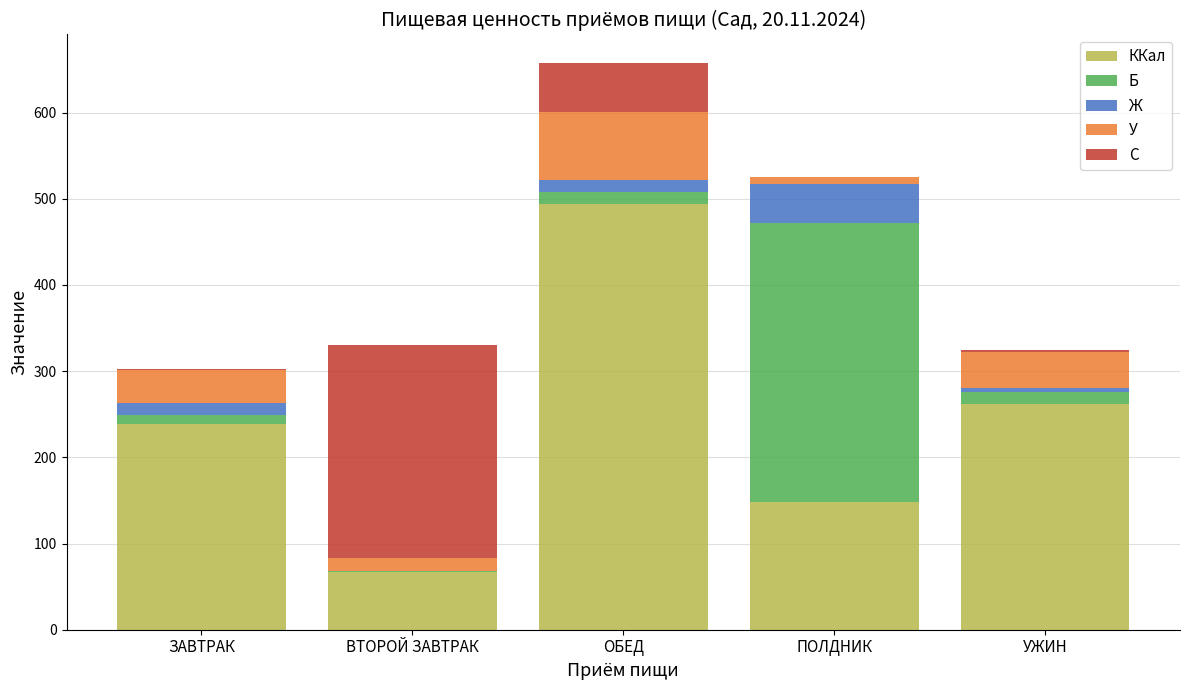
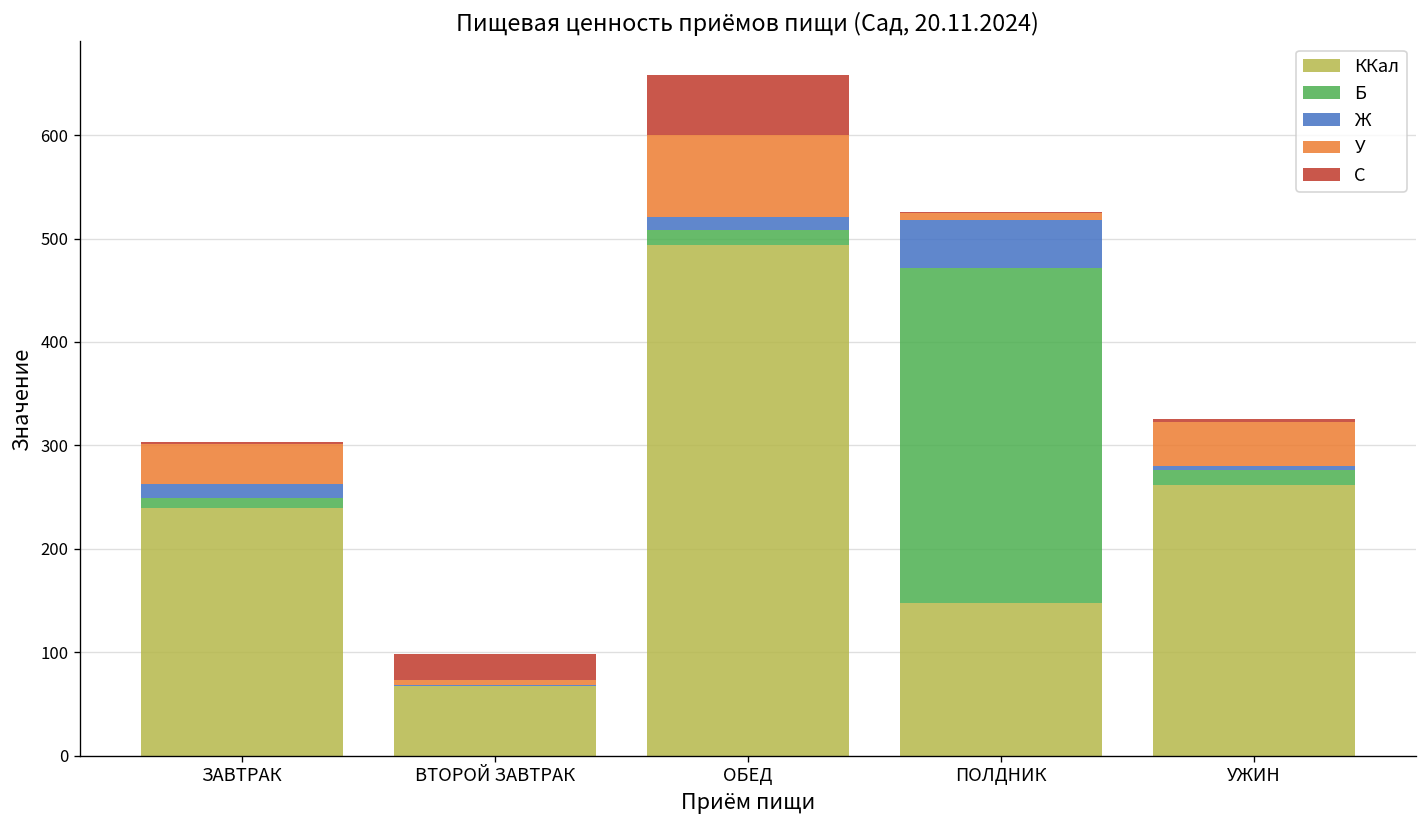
У, ВТОРОЙ ЗАВТРАК: 10 -> 0
C, ВТОРОЙ ЗАВТРАК: 250 -> 30
